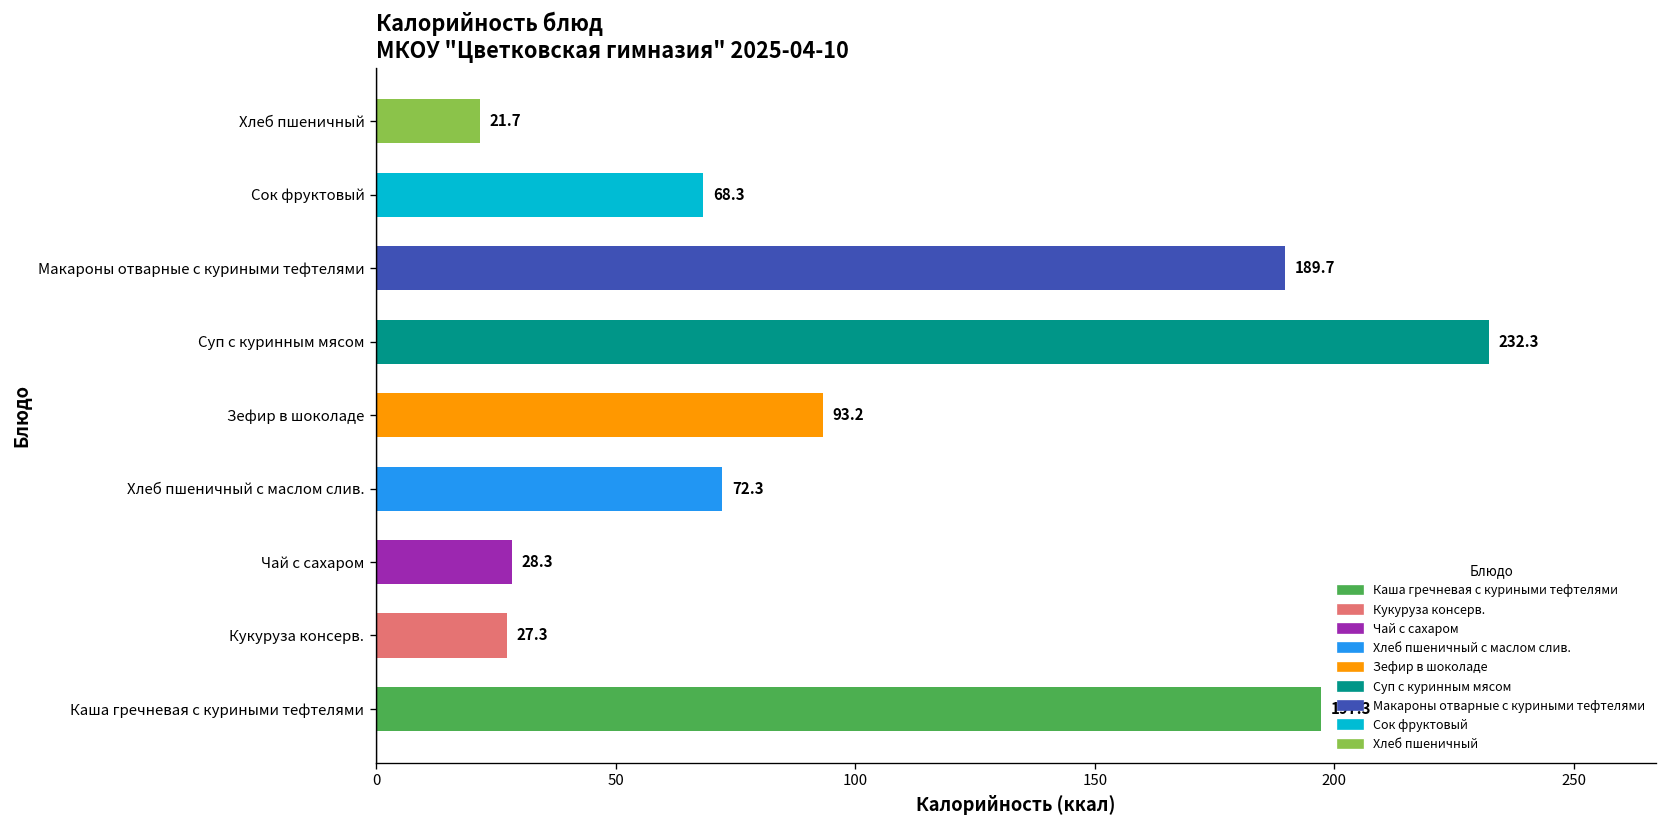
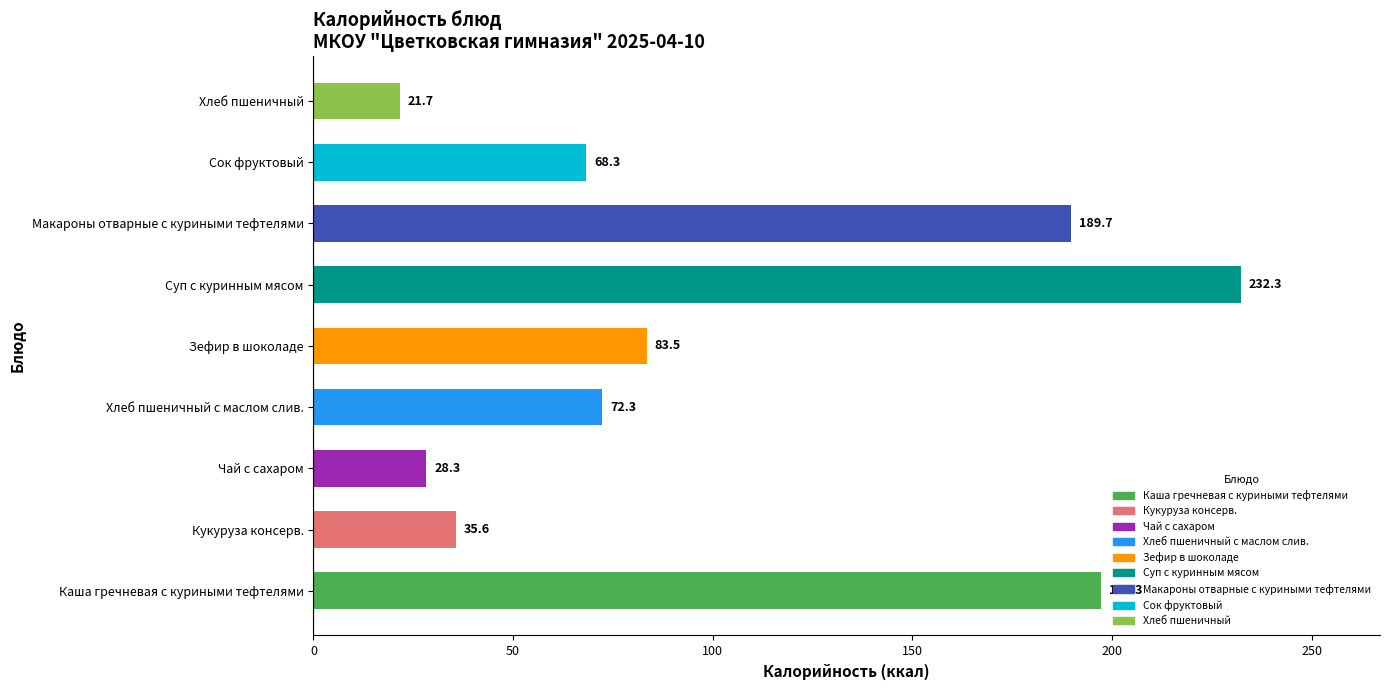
Зефир в шоколаде: 93.2 -> 83.5
Кукуруза консерв.: 27.3 -> 35.6
